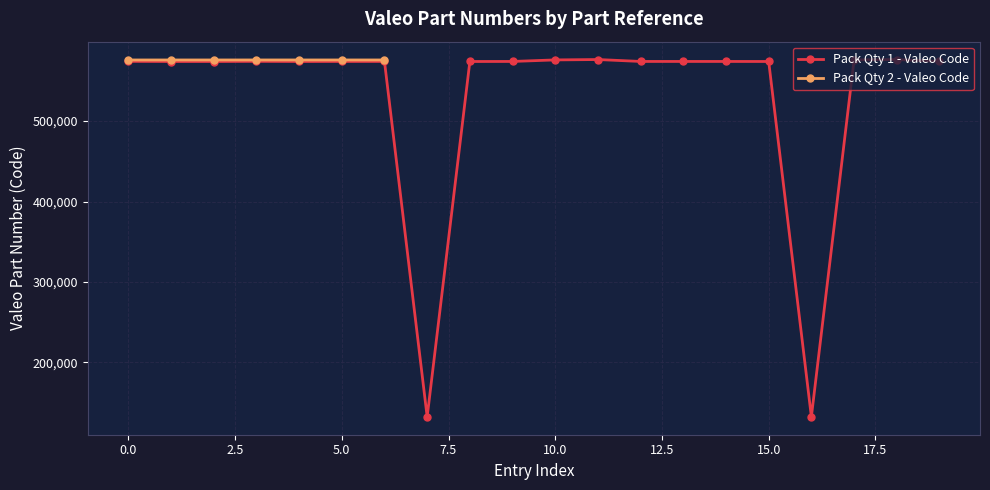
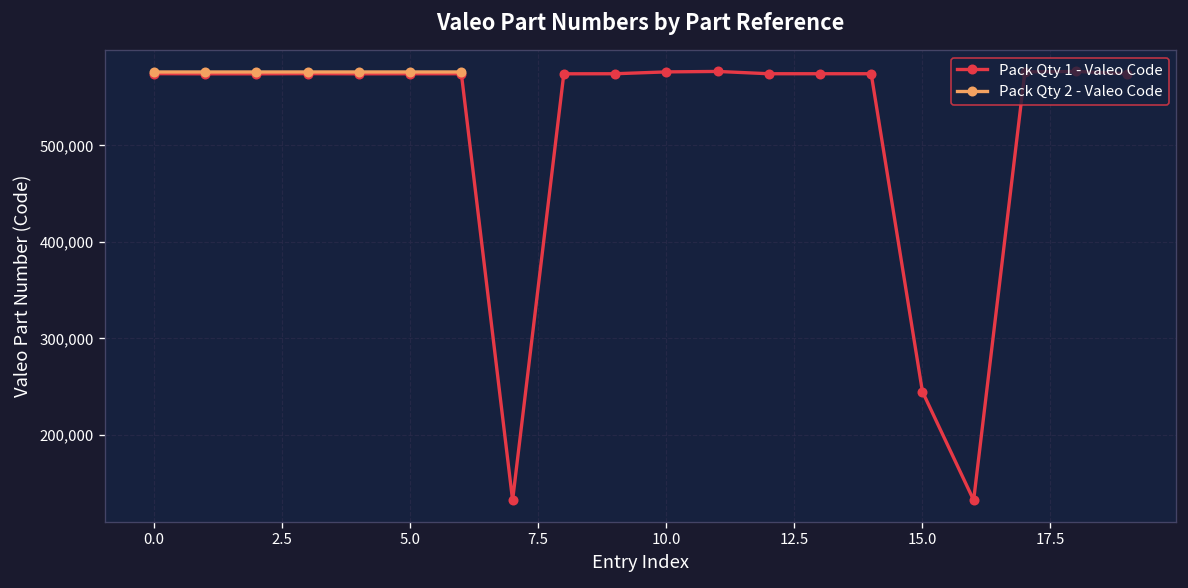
Pack Qty 1 - Valeo Code, 15.0: 570,000 -> 240,000
